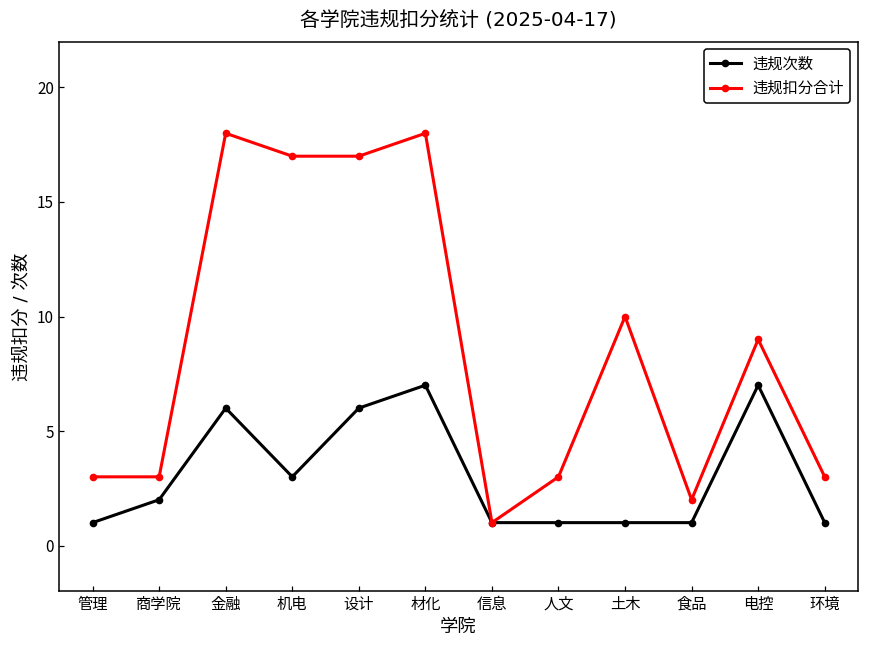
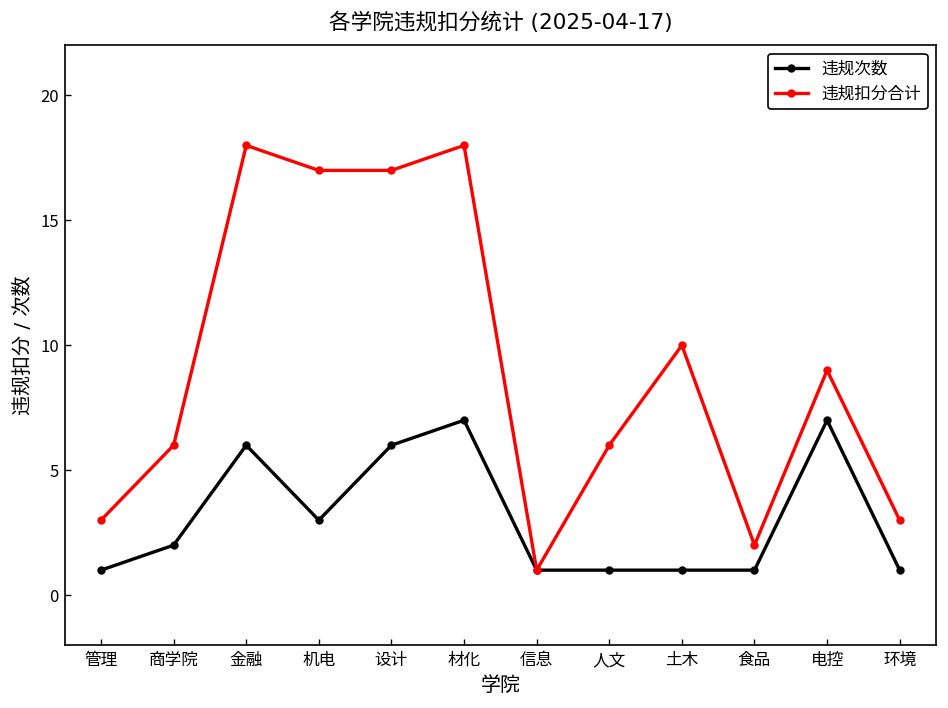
违规扣分合计, 商学院: 3 -> 6
违规扣分合计, 人文: 3 -> 6
